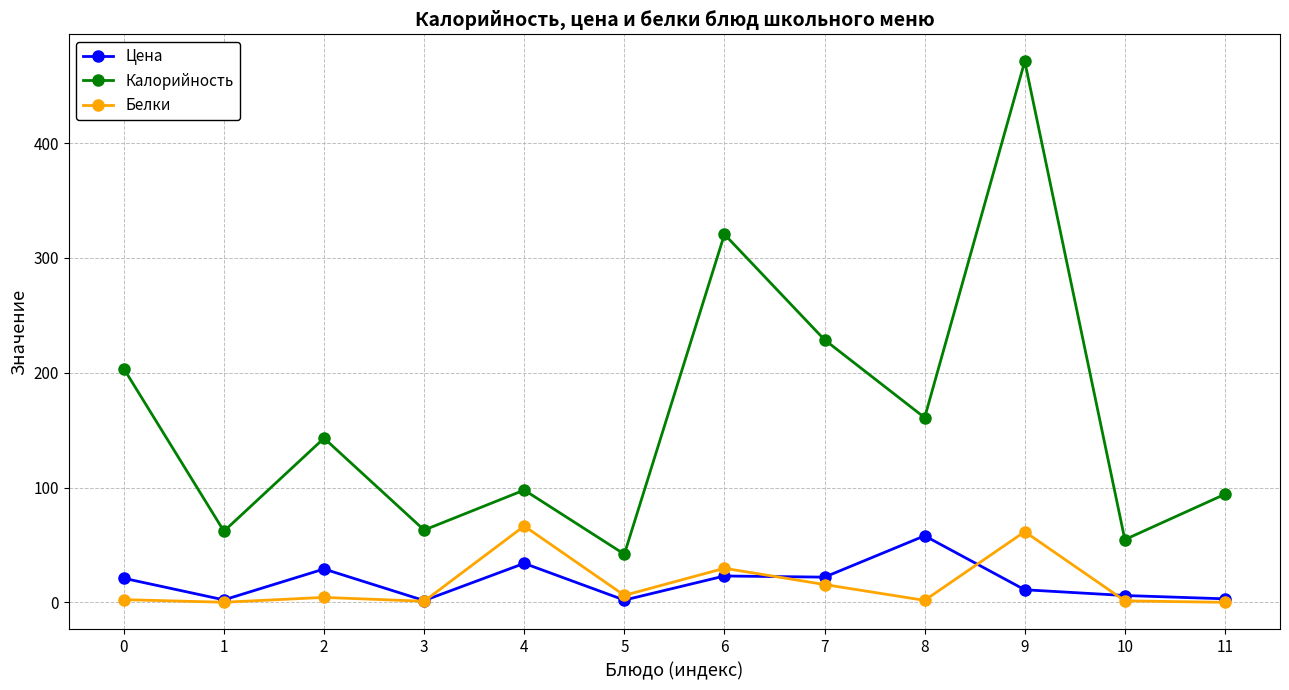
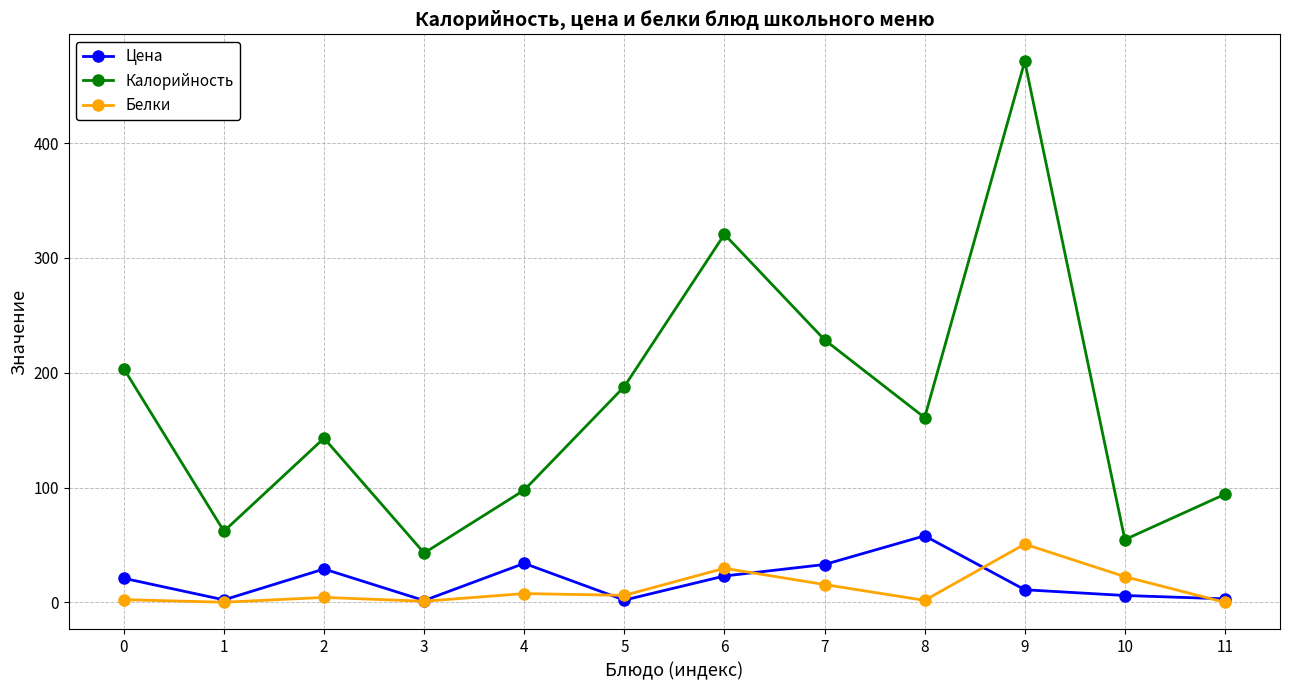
Калорийность, 3: 63 -> 43
Белки, 4: 67 -> 8
Калорийность, 5: 42 -> 188
Цена, 7: 22 -> 33
Белки, 9: 62 -> 51
Белки, 10: 1 -> 22
